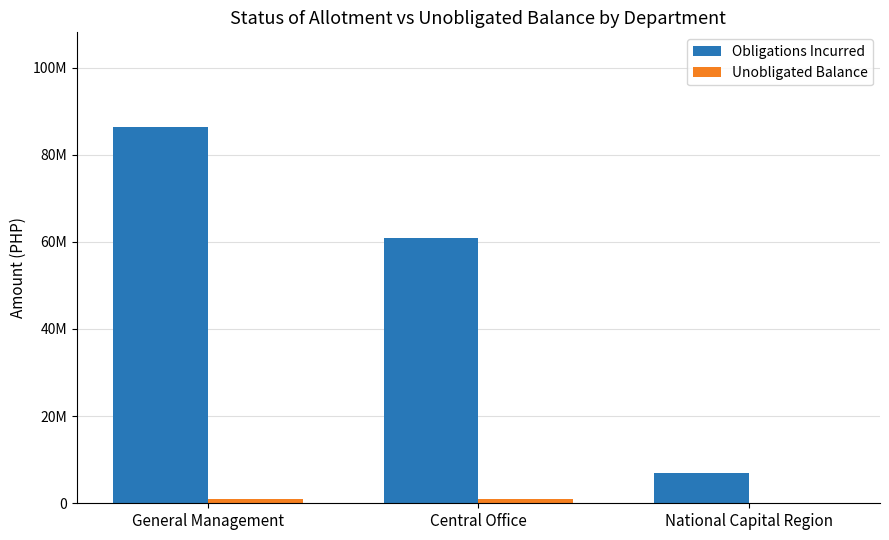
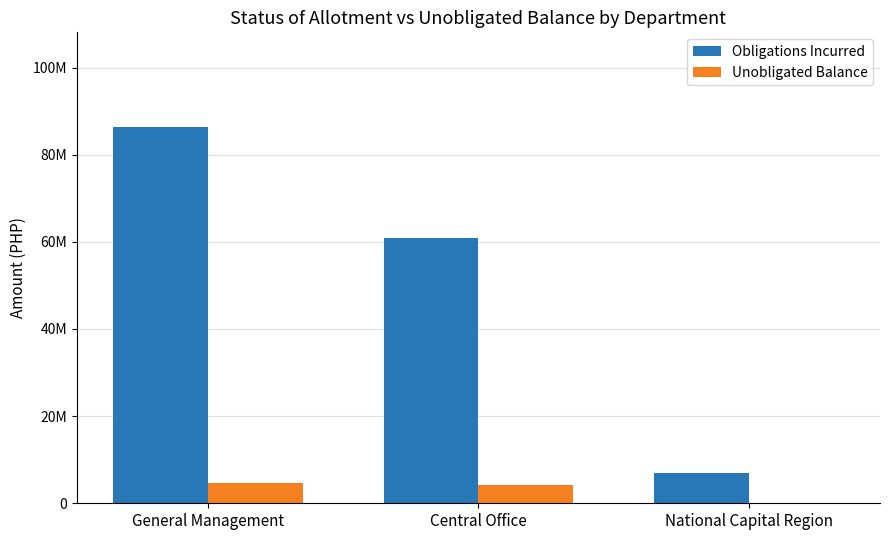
Unobligated Balance, General Management: 1000000 -> 5000000
Unobligated Balance, Central Office: 1000000 -> 4000000
